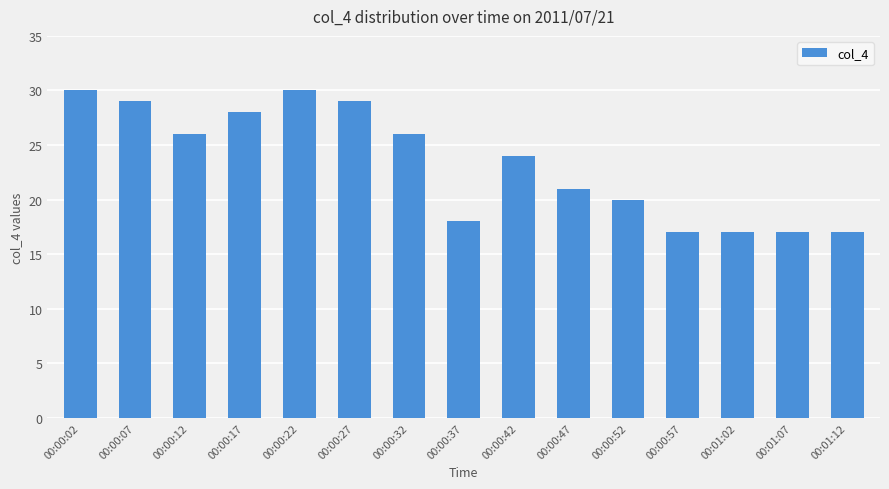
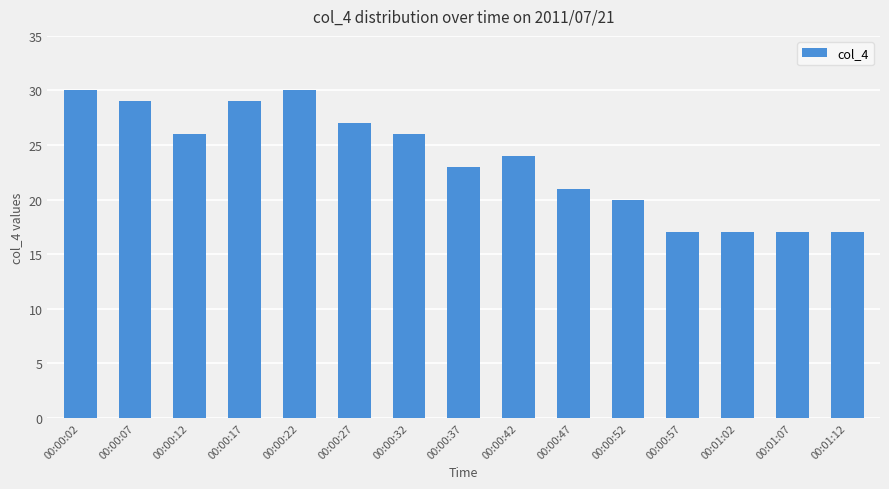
00:00:17: 28 -> 29
00:00:27: 29 -> 27
00:00:37: 18 -> 23
